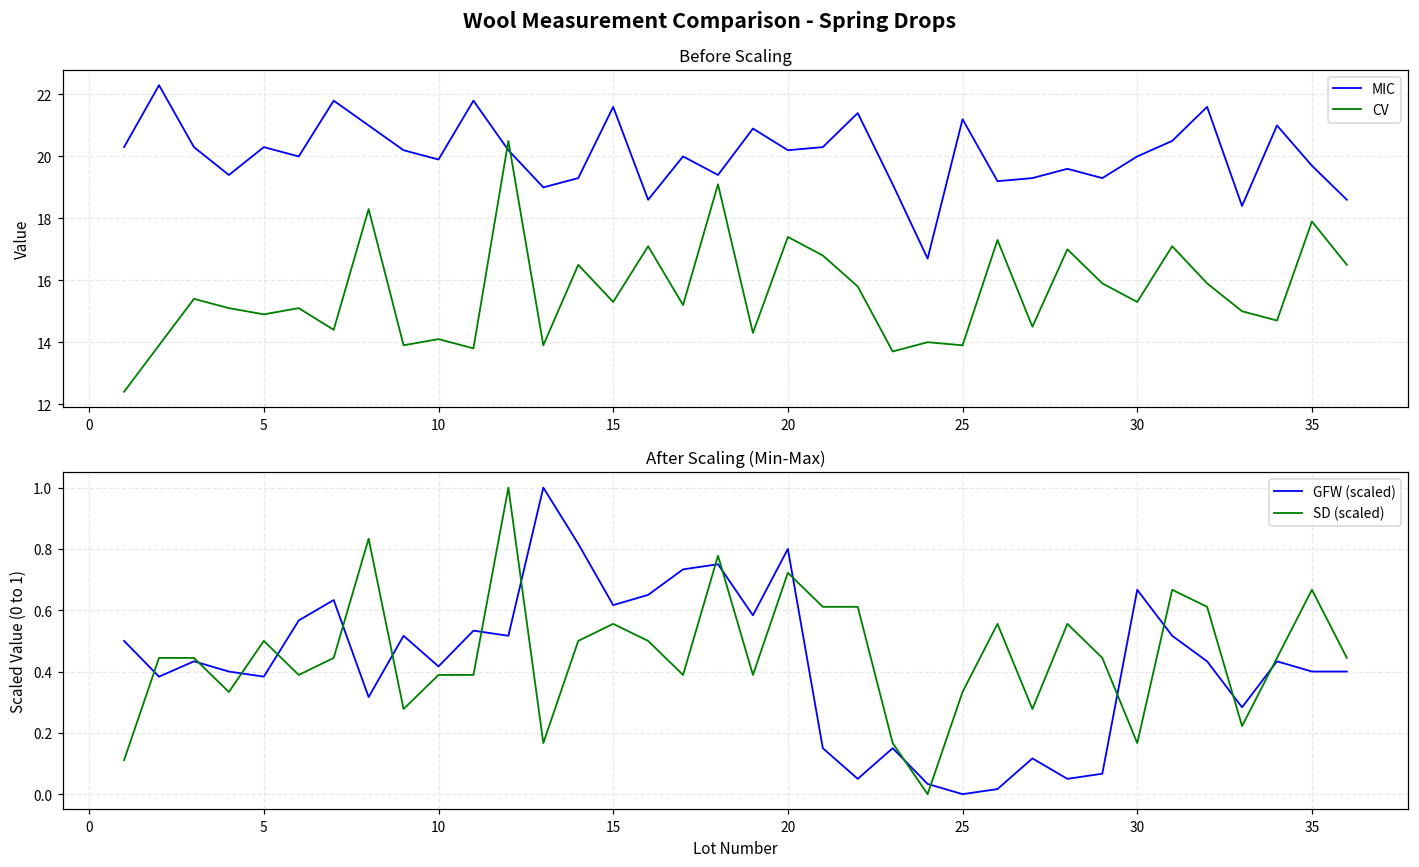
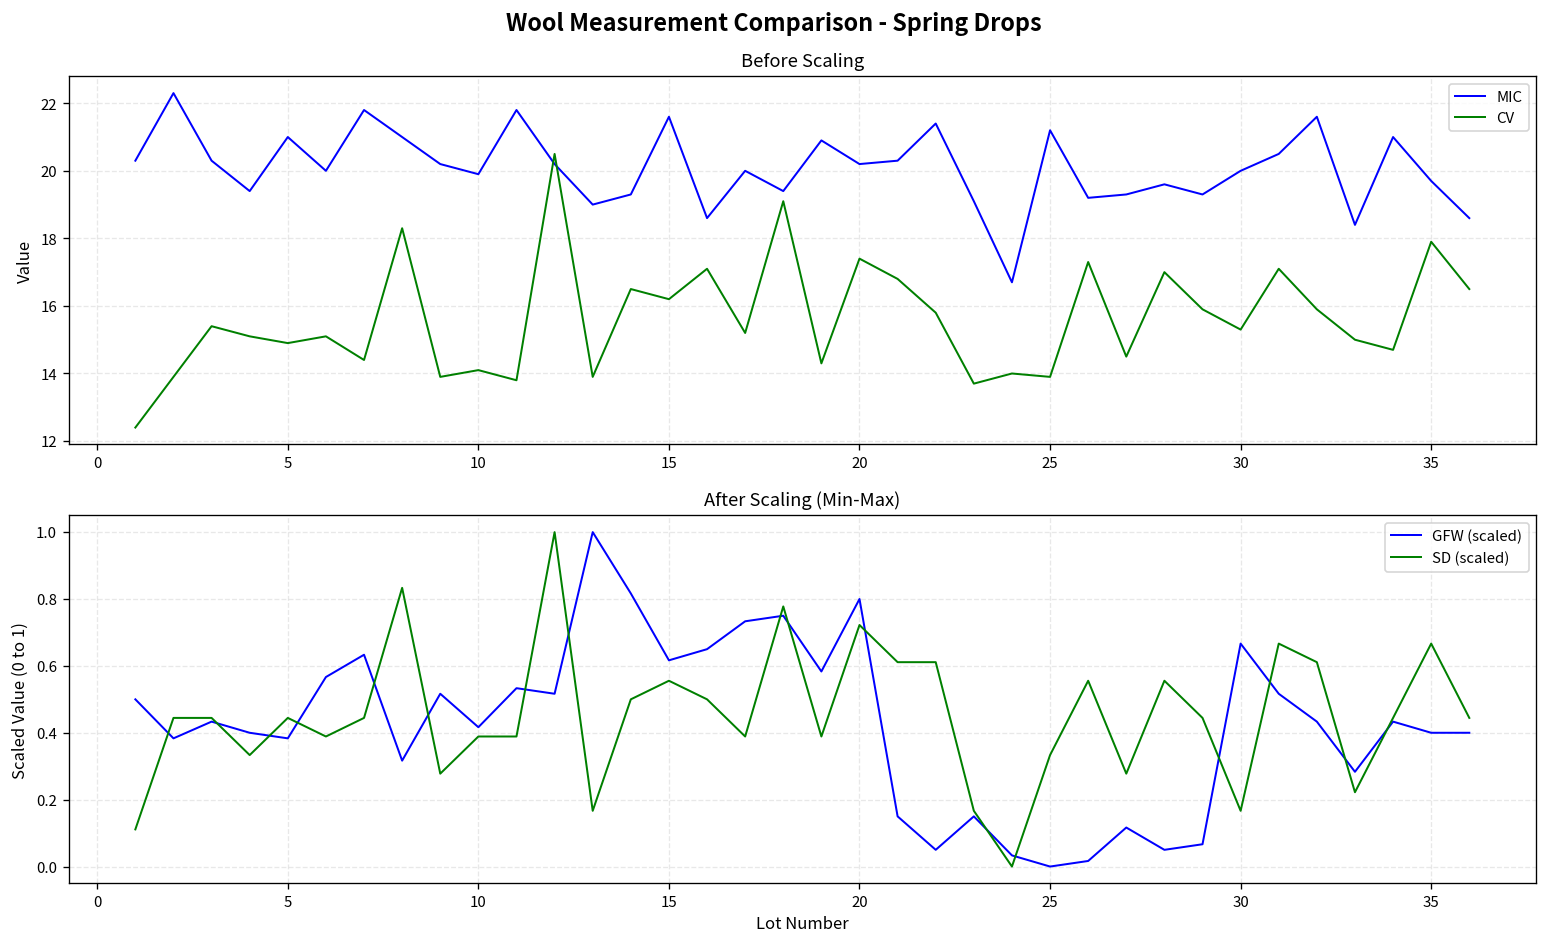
Before Scaling, MIC, 5: 20.3 -> 21.0
Before Scaling, CV, 15: 15.3 -> 16.2
After Scaling (Min-Max), SD (scaled), 5: 0.50 -> 0.44
